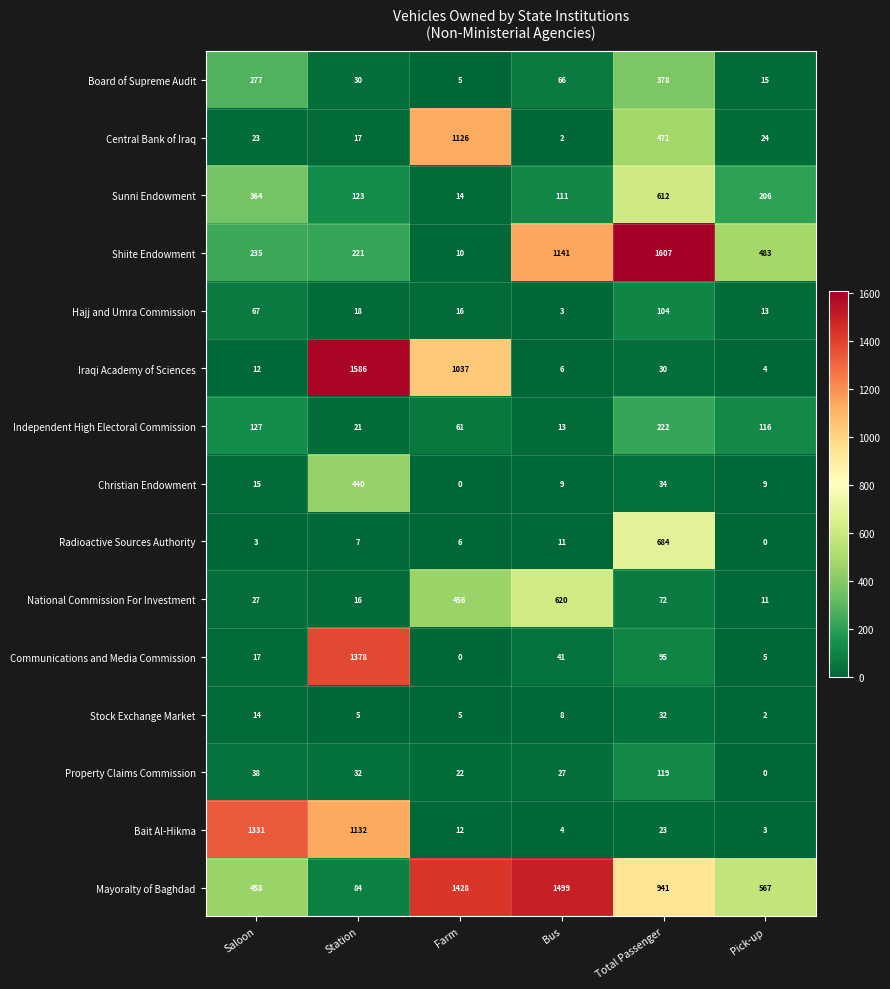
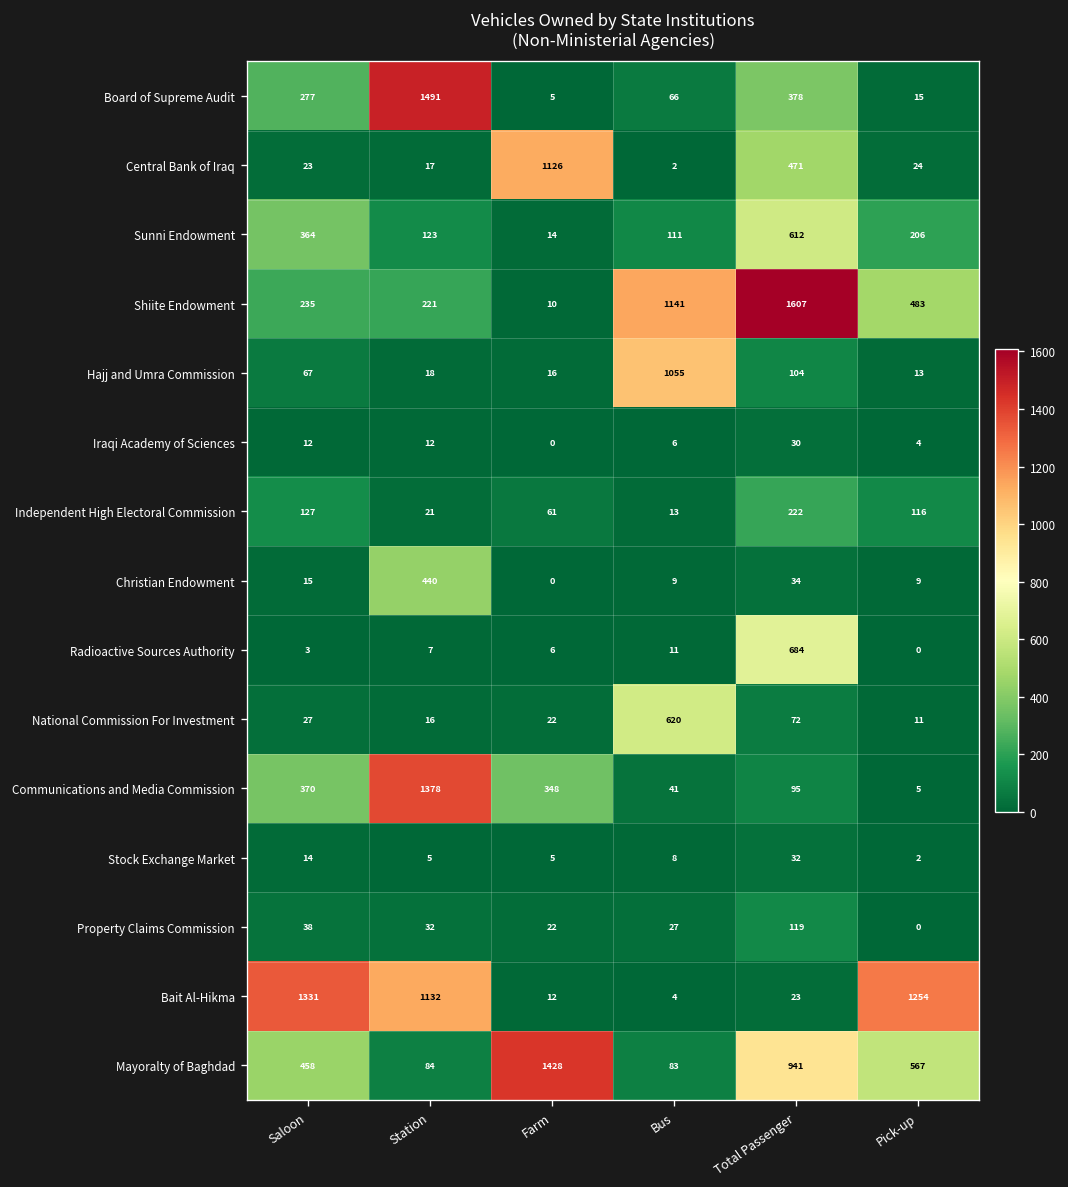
Board of Supreme Audit, Station: 30 -> 1491
Hajj and Umra Commission, Bus: 3 -> 1055
Iraqi Academy of Sciences, Station: 1586 -> 12
Iraqi Academy of Sciences, Farm: 1037 -> 0
National Commission For Investment, Farm: 456 -> 22
Communications and Media Commission, Saloon: 17 -> 370
Communications and Media Commission, Farm: 0 -> 348
Bait Al-Hikma, Pick-up: 3 -> 1254
Mayoralty of Baghdad, Bus: 1499 -> 83
